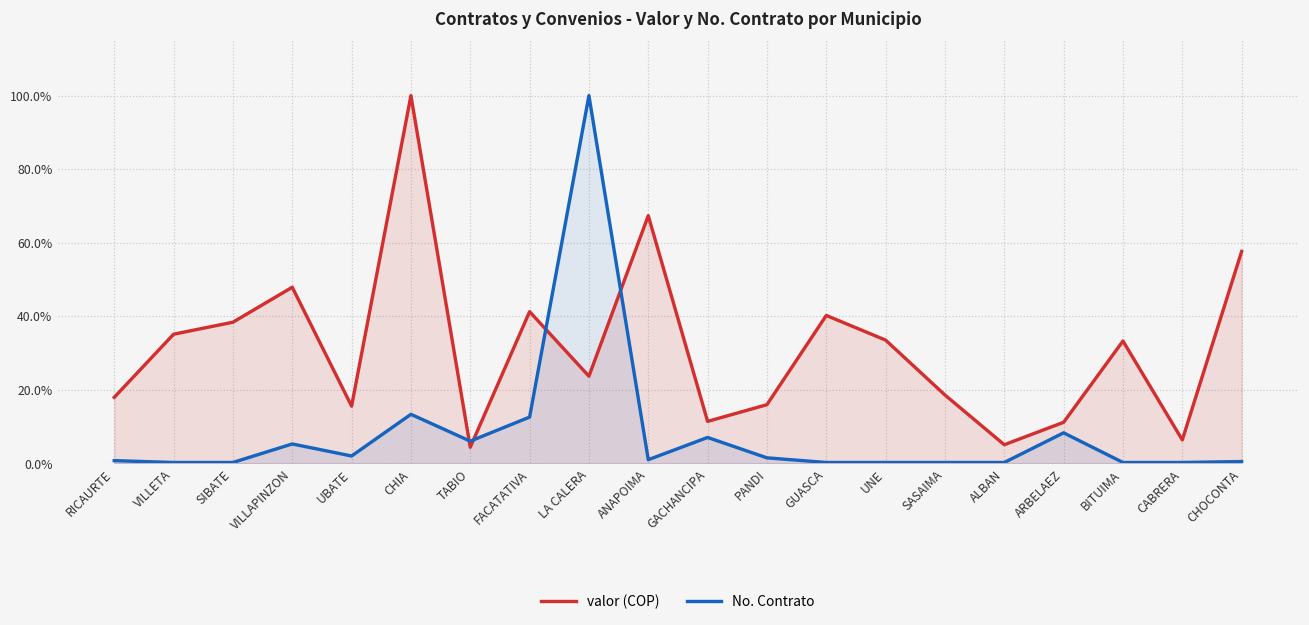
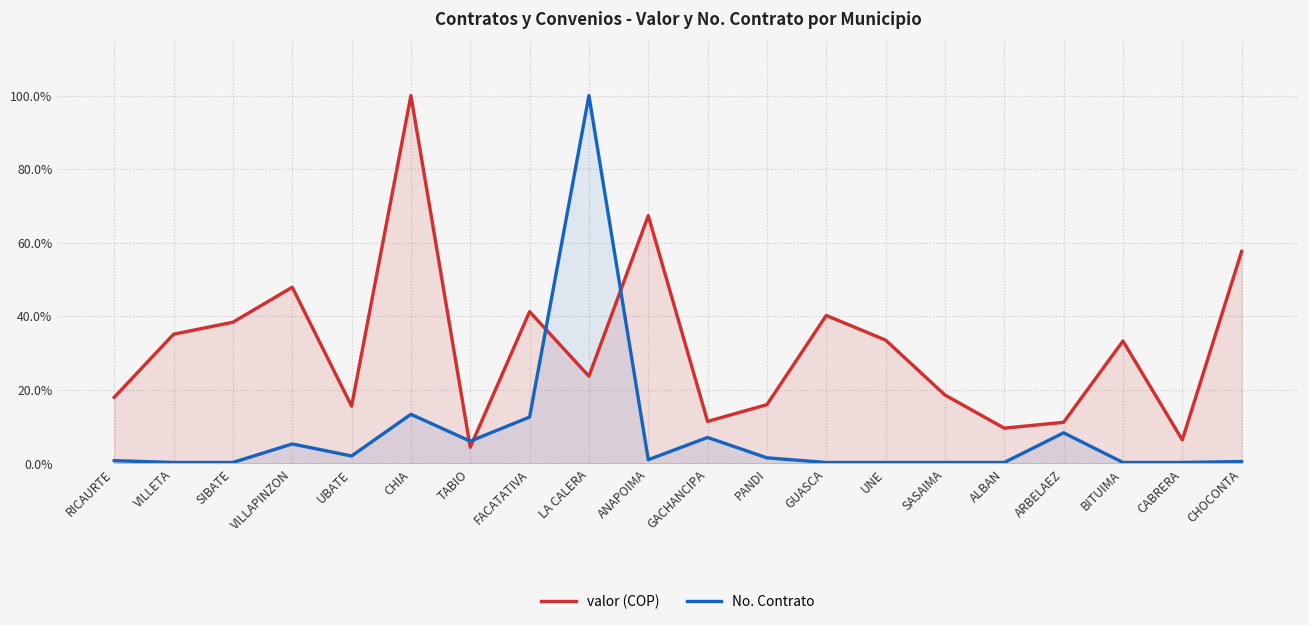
valor (COP), ALBAN: 5% -> 10%
